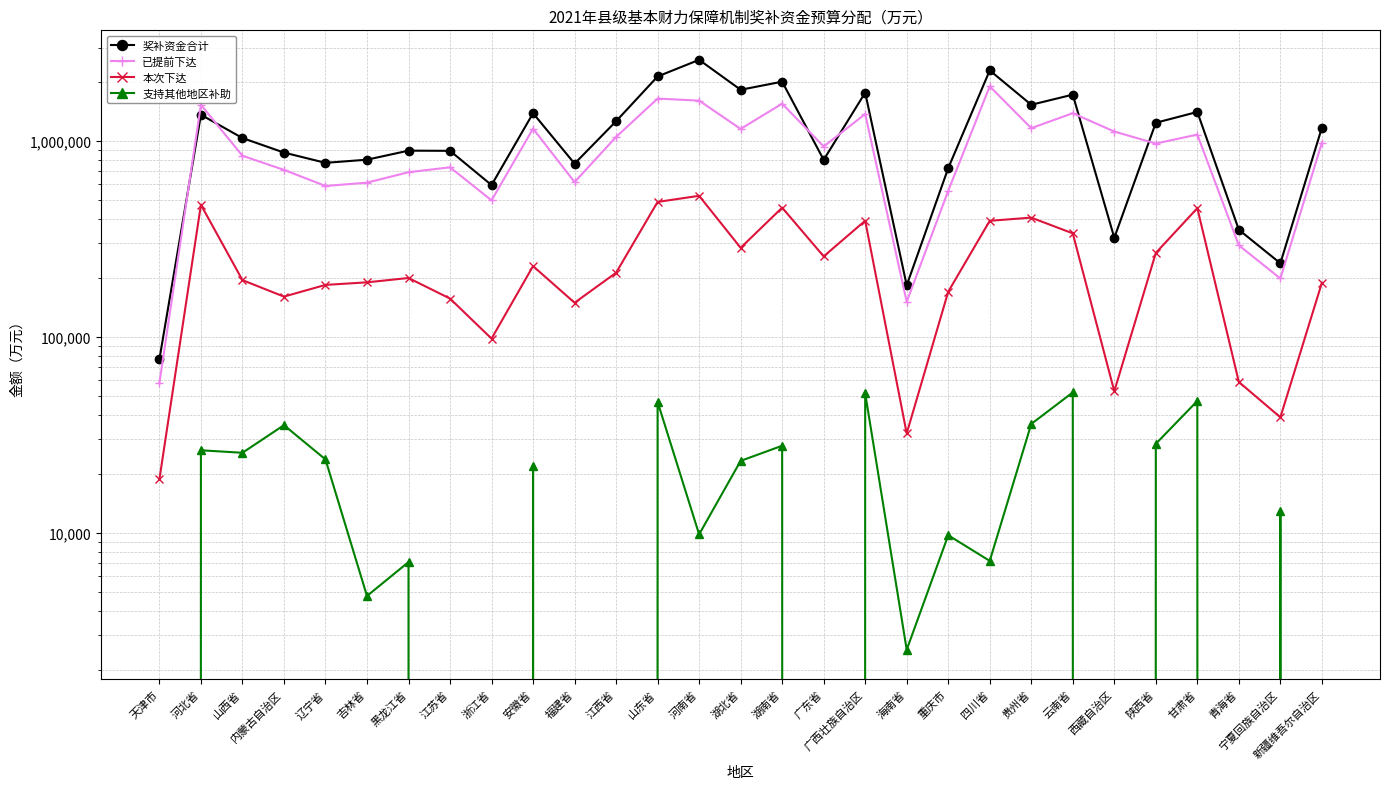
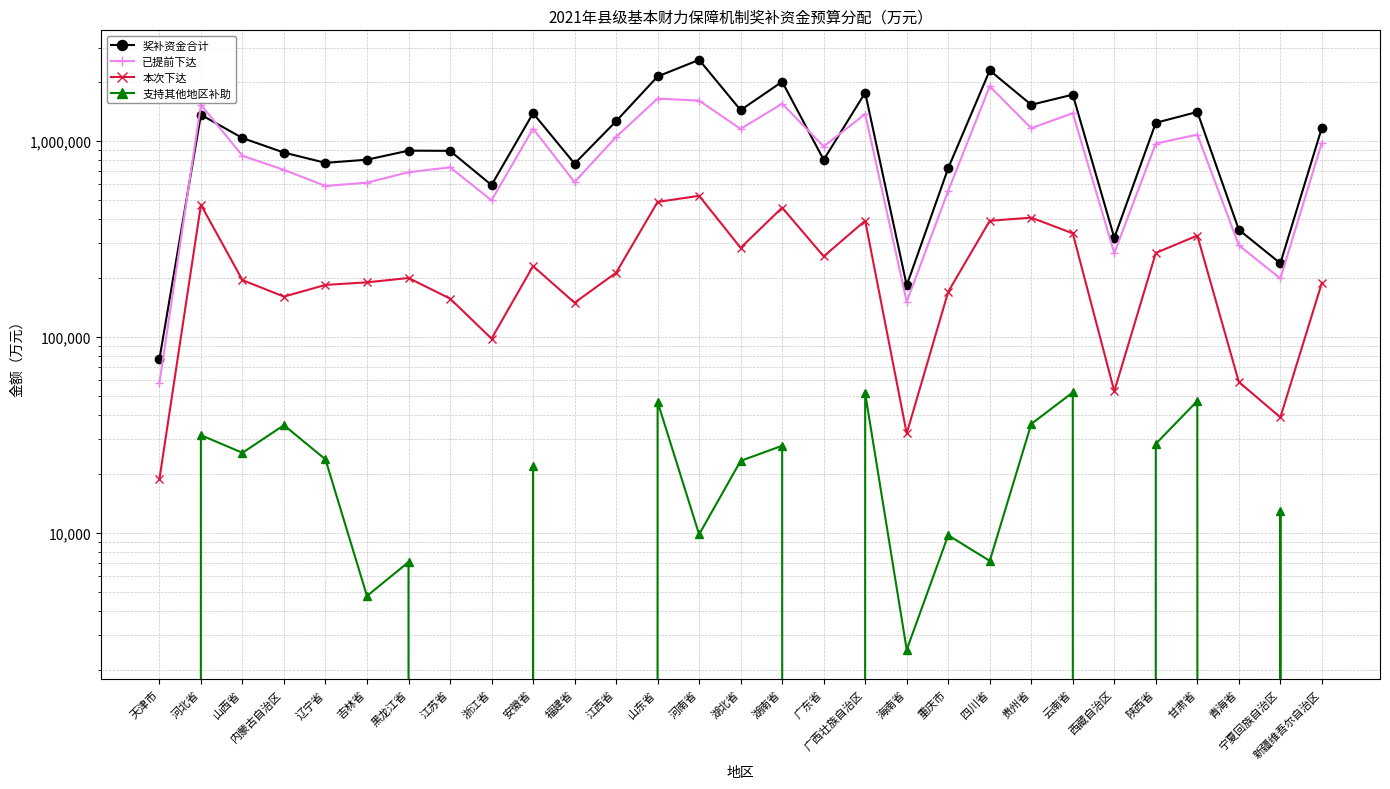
支持其他地区补助, 河北省: 26,000 -> 32,000
奖补资金合计, 湖北省: 1,800,000 -> 1,400,000
已提前下达, 西藏自治区: 1,100,000 -> 270,000
本次下达, 甘肃省: 450,000 -> 330,000
